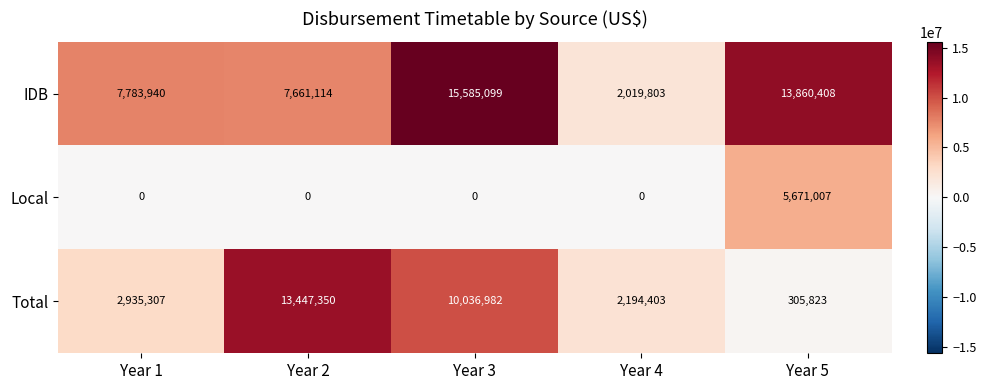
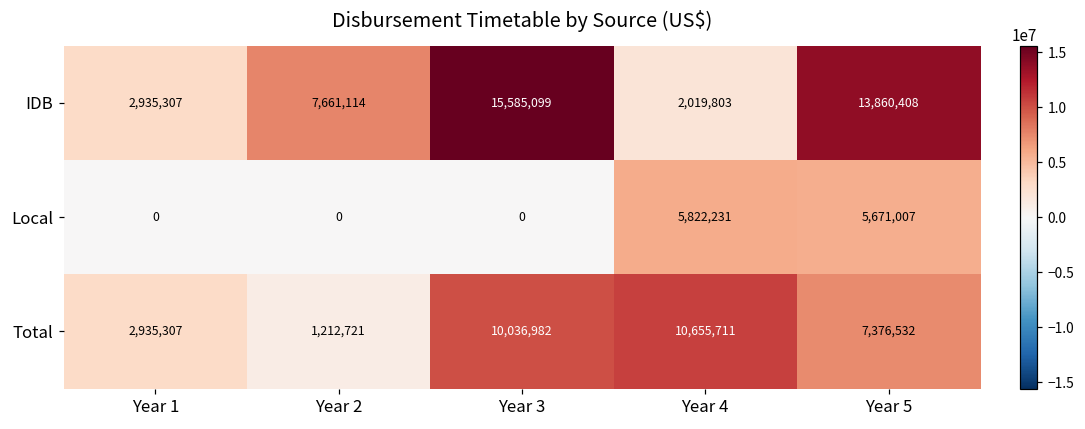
IDB, Year 1: 7,783,940 -> 2,935,307
Local, Year 4: 0 -> 5,822,231
Total, Year 2: 13,447,350 -> 1,212,721
Total, Year 4: 2,194,403 -> 10,655,711
Total, Year 5: 305,823 -> 7,376,532
